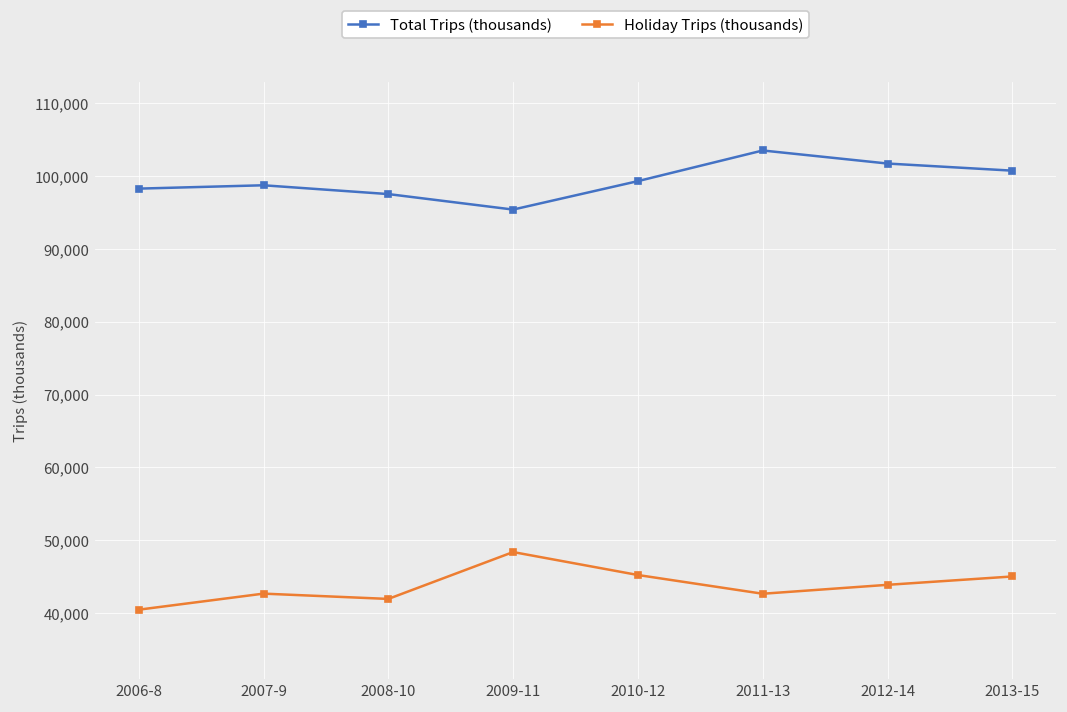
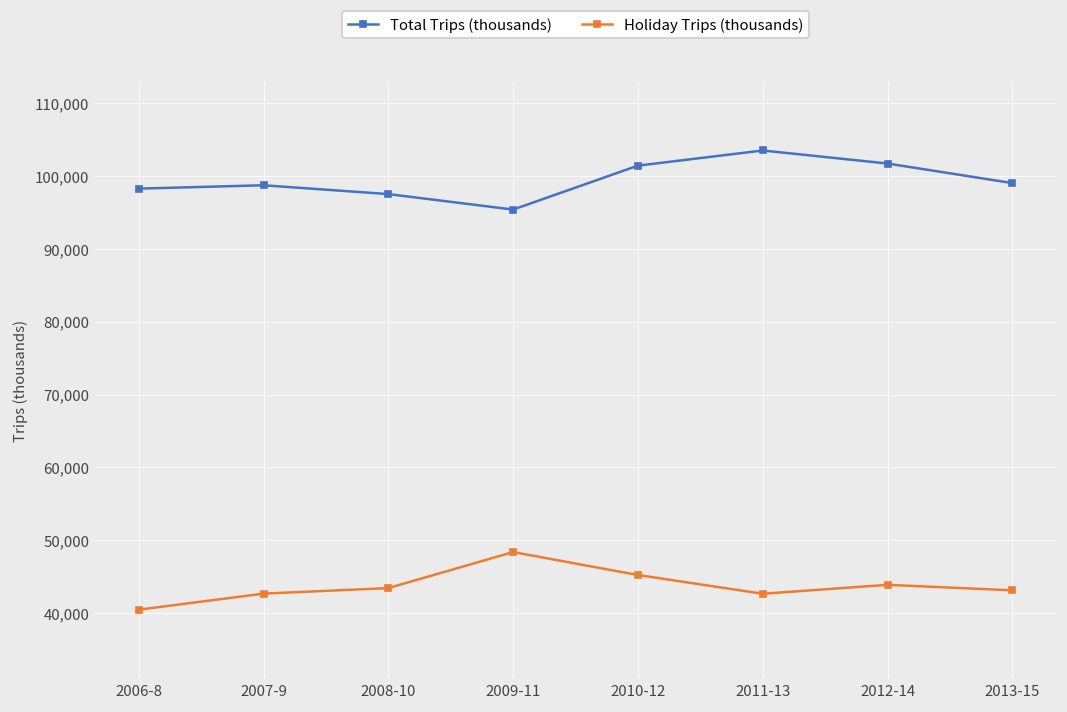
Holiday Trips (thousands), 2008-10: 42,000 -> 43,000
Total Trips (thousands), 2010-12: 99,000 -> 101,000
Total Trips (thousands), 2013-15: 101,000 -> 99,000
Holiday Trips (thousands), 2013-15: 45,000 -> 43,000
